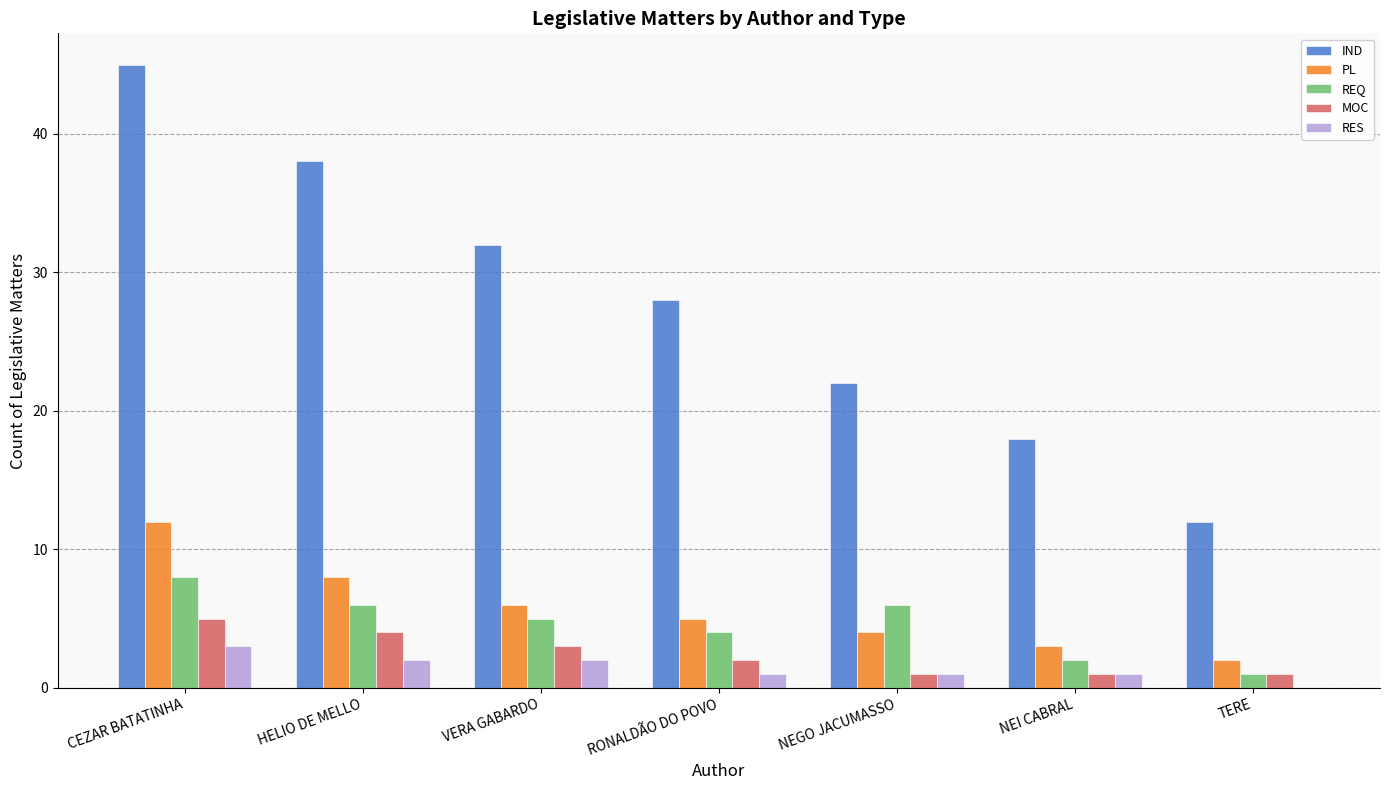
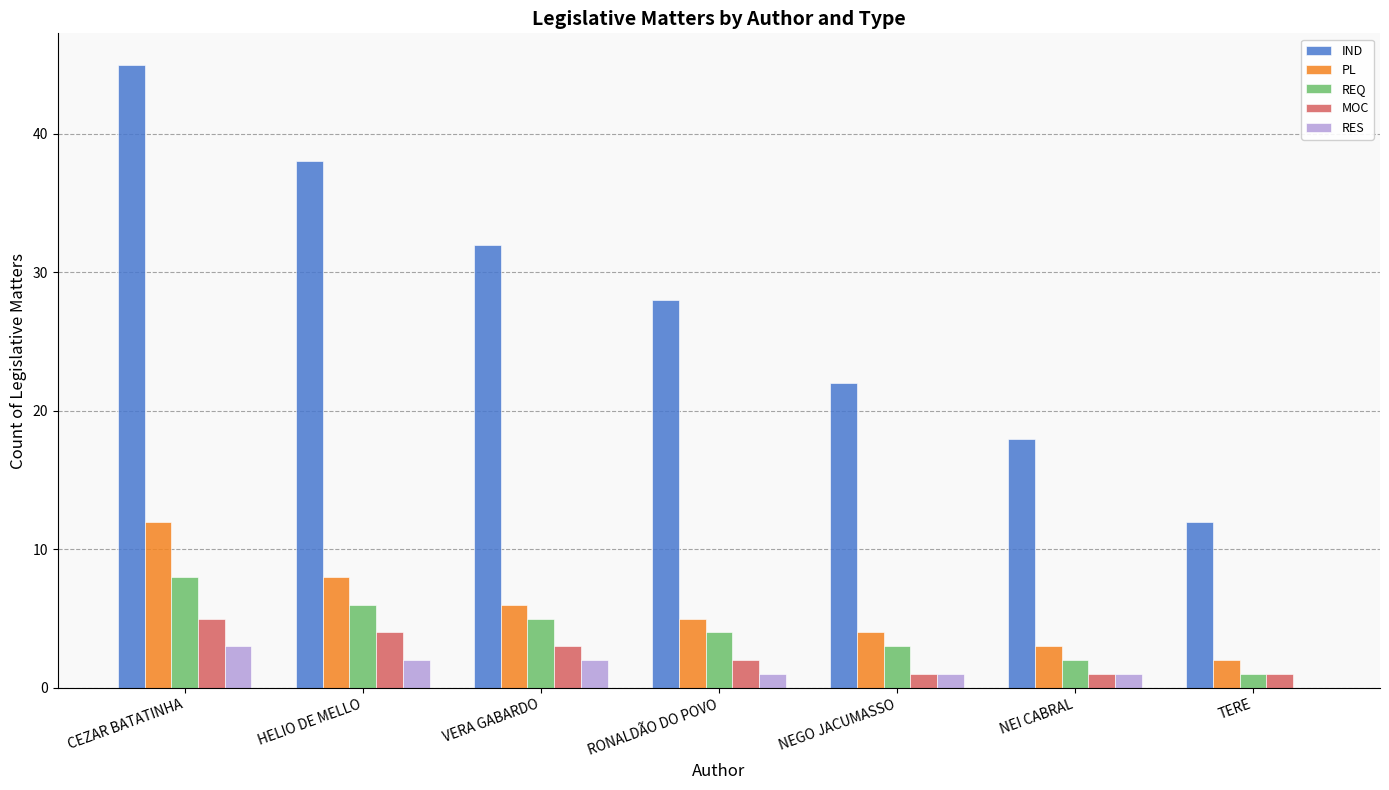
REQ, NEGO JACUMASSO: 6 -> 3
